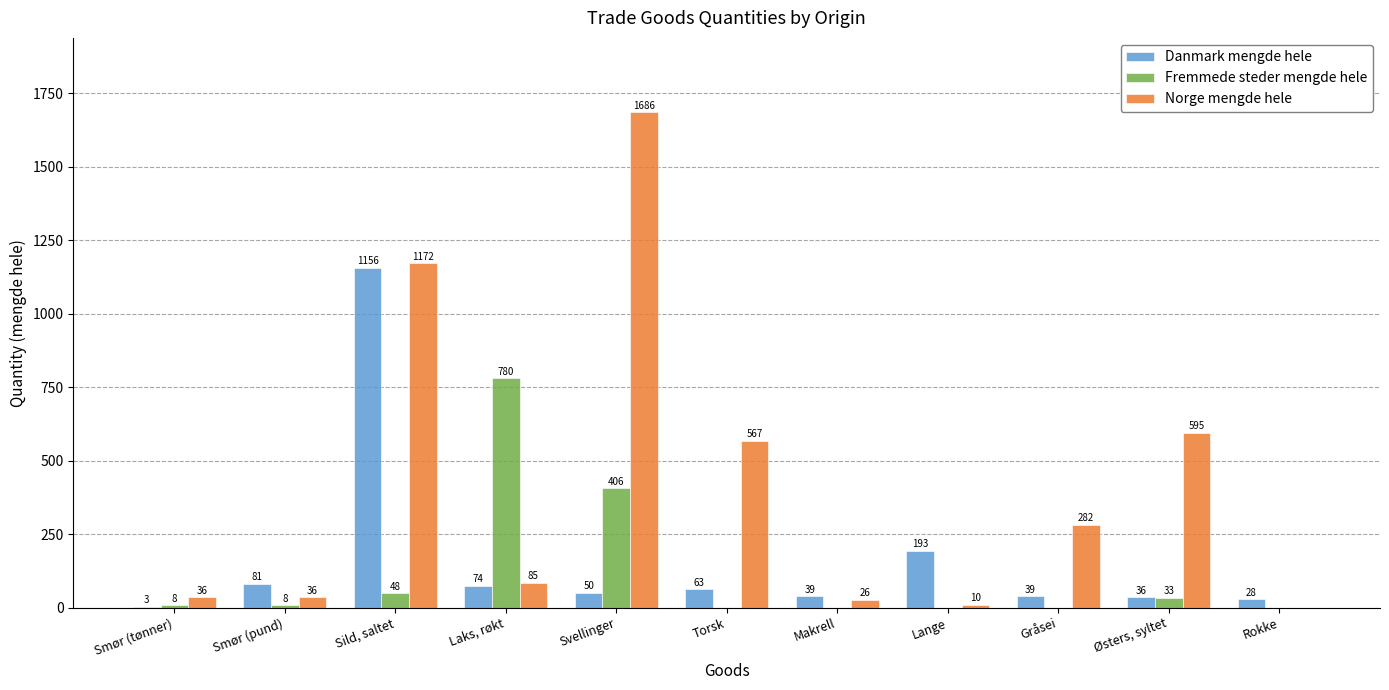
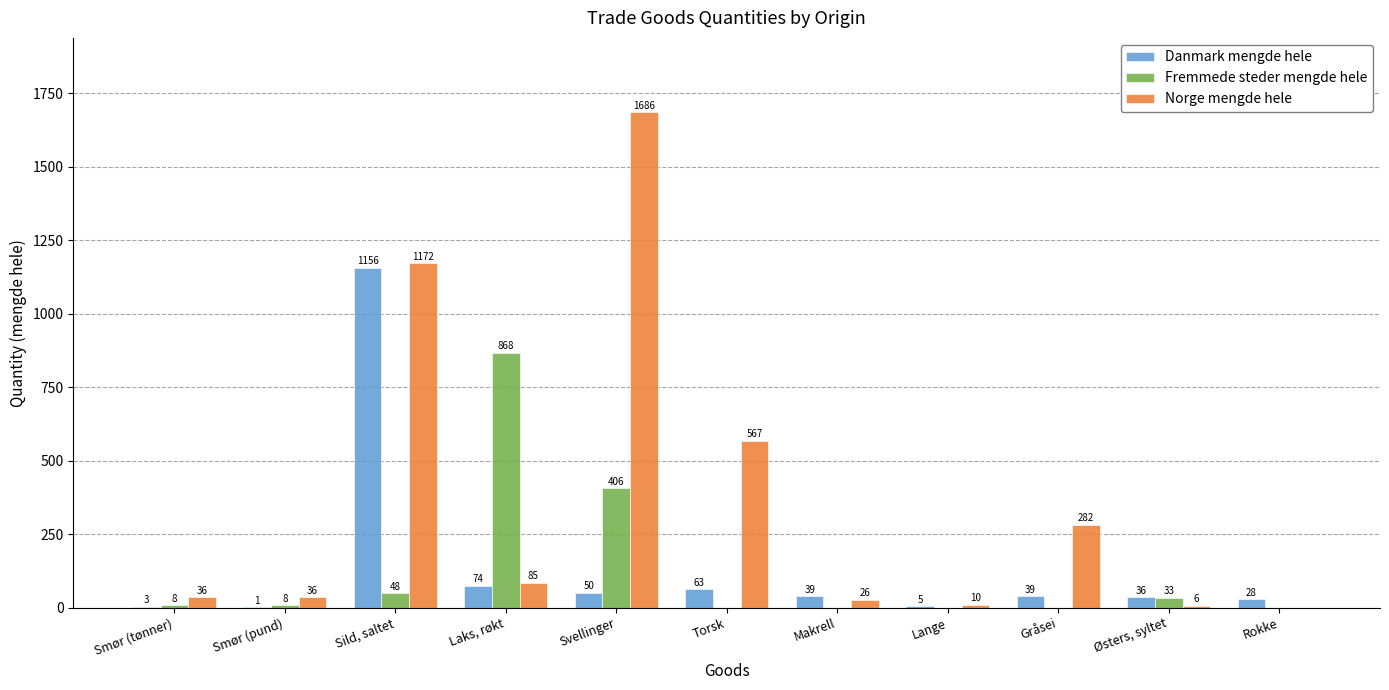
Danmark mengde hele, Smør (pund): 81 -> 1
Fremmede steder mengde hele, Laks, røkt: 780 -> 868
Danmark mengde hele, Lange: 193 -> 5
Norge mengde hele, Østers, syltet: 595 -> 6
